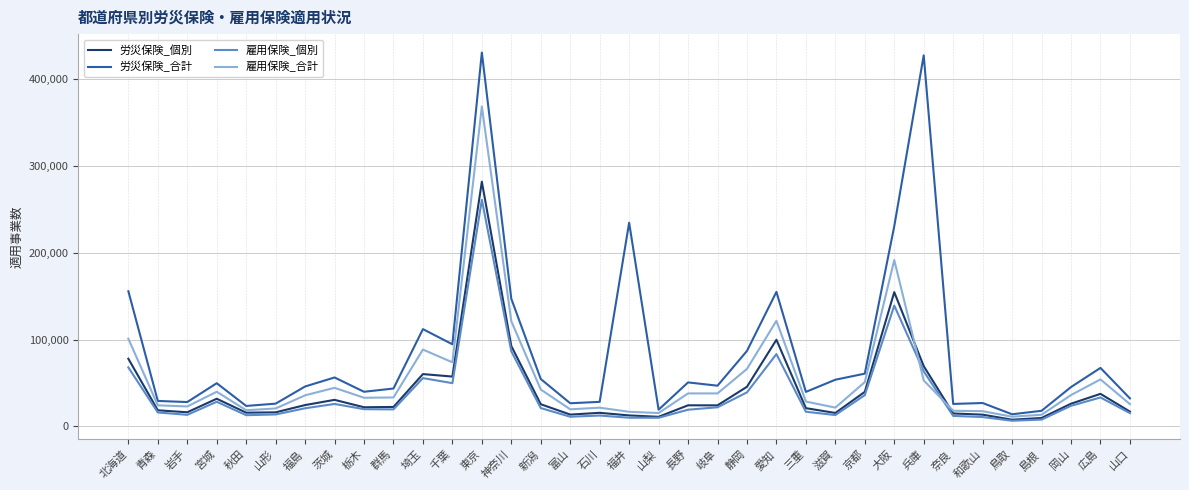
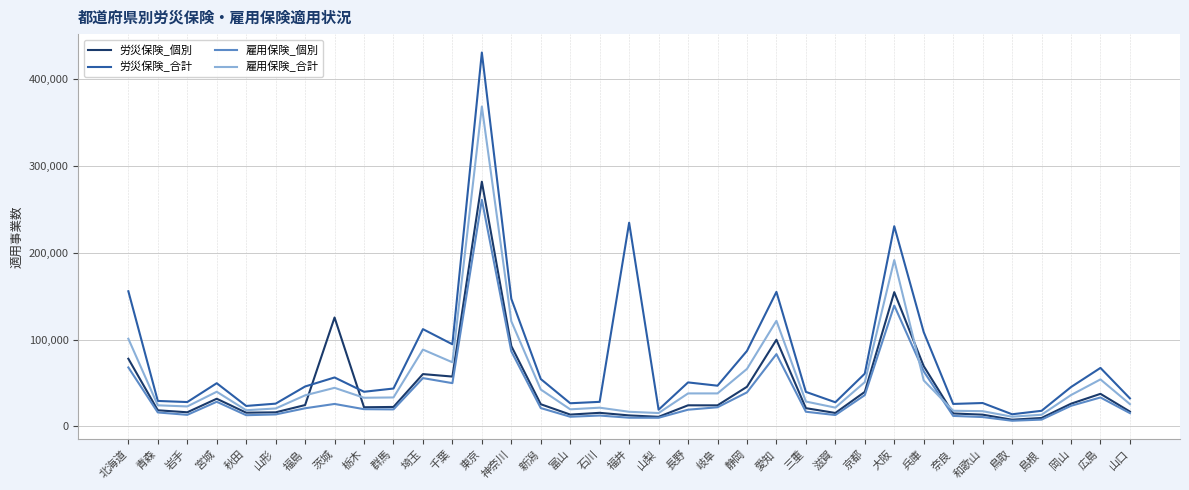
労災保険_個別, 茨城: 30,000 -> 130,000
労災保険_合計, 滋賀: 50,000 -> 30,000
労災保険_合計, 兵庫: 430,000 -> 110,000
